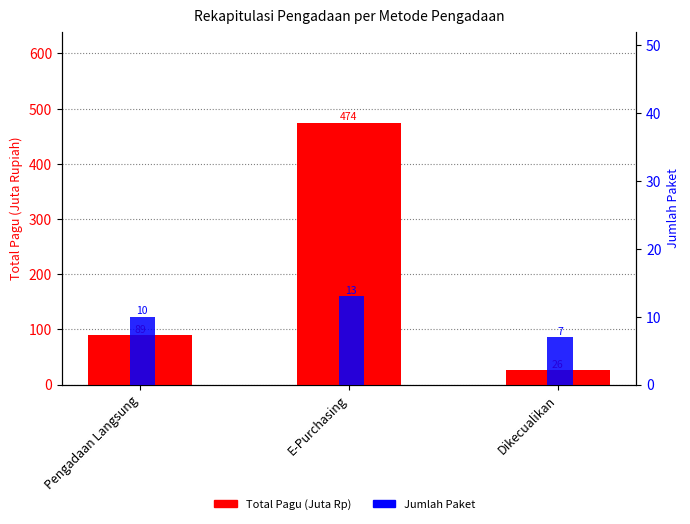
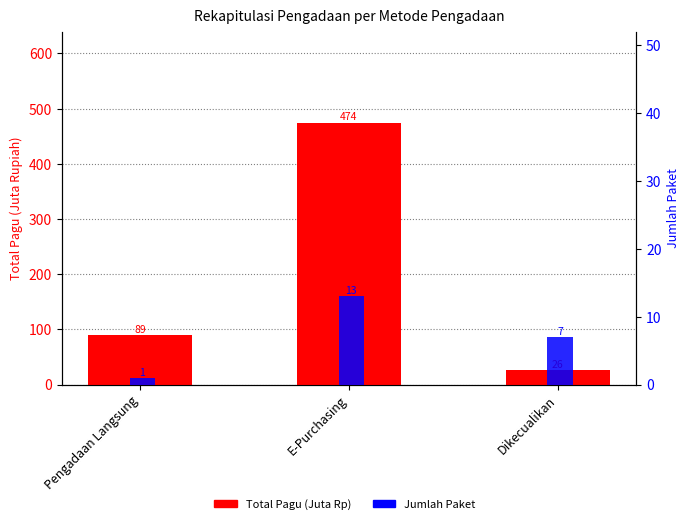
Jumlah Paket, Pengadaan Langsung: 10 -> 1
